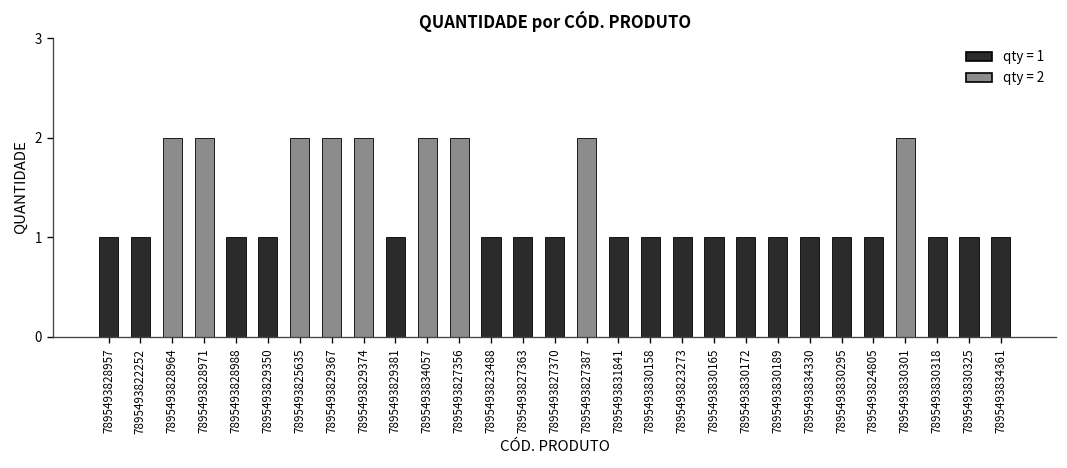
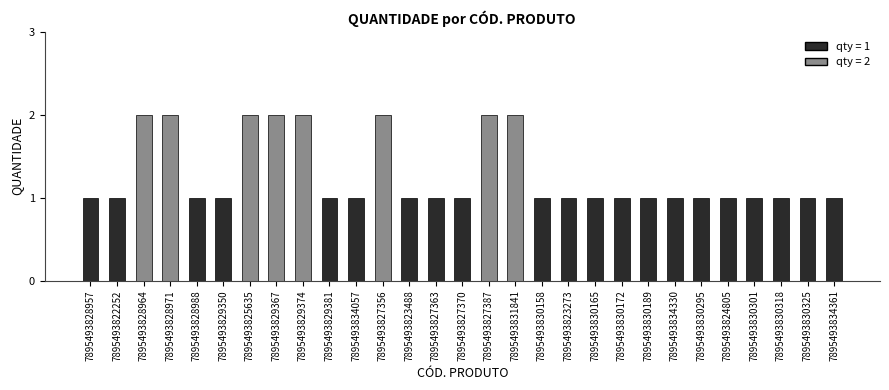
7895493834057: 2 -> 1
7895493831841: 1 -> 2
7895493830301: 2 -> 1
